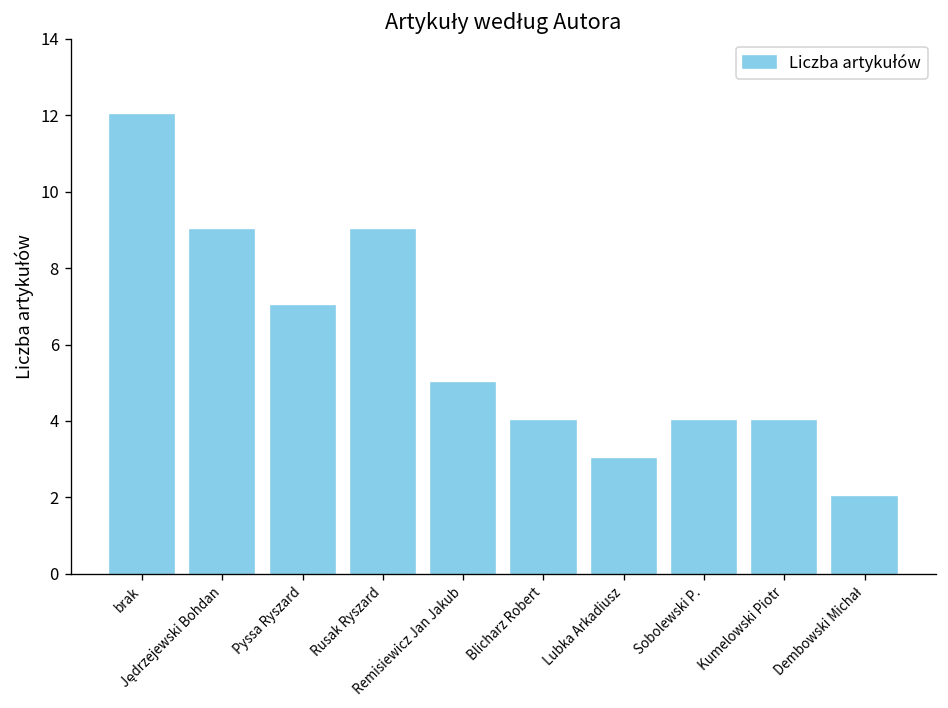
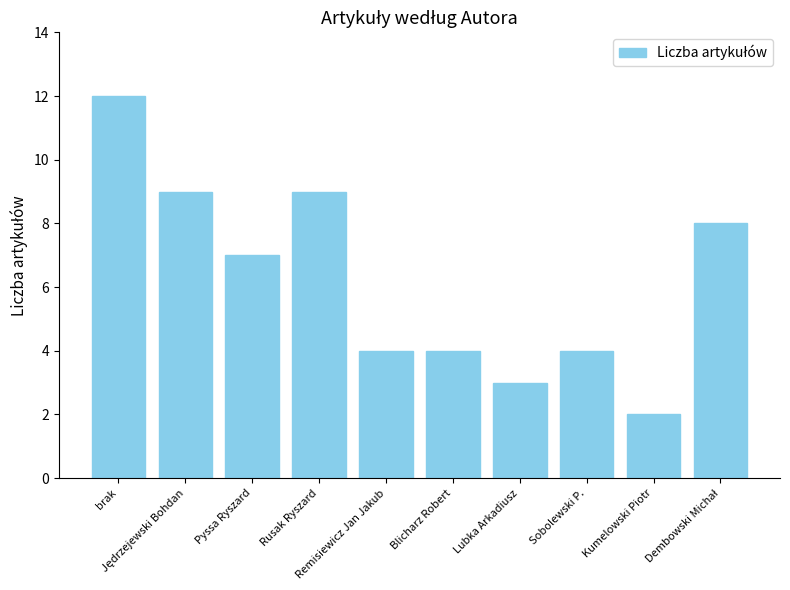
Remisiewicz Jan Jakub: 5 -> 4
Kumelowski Piotr: 4 -> 2
Dembowski Michał: 2 -> 8
